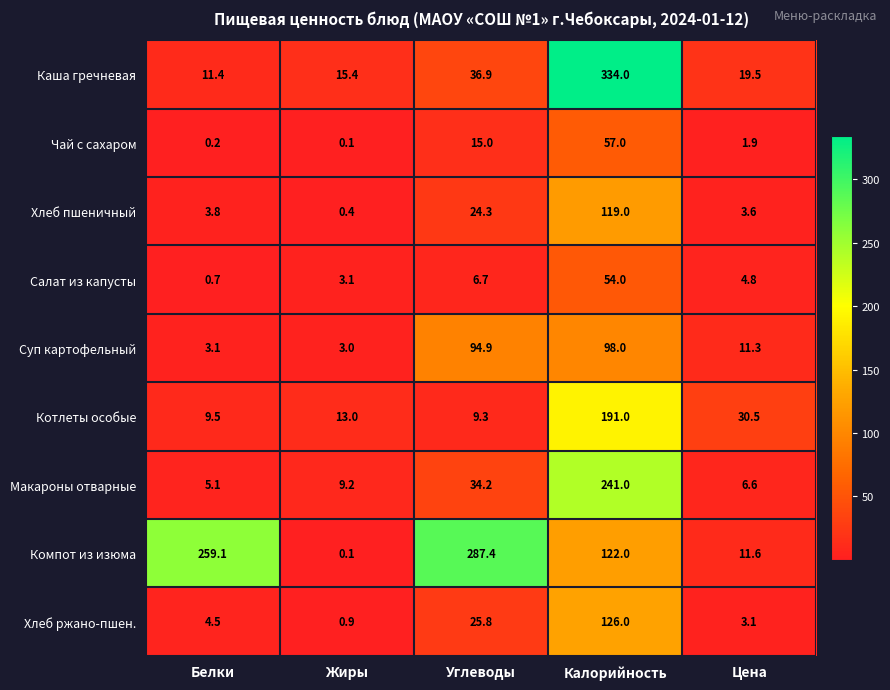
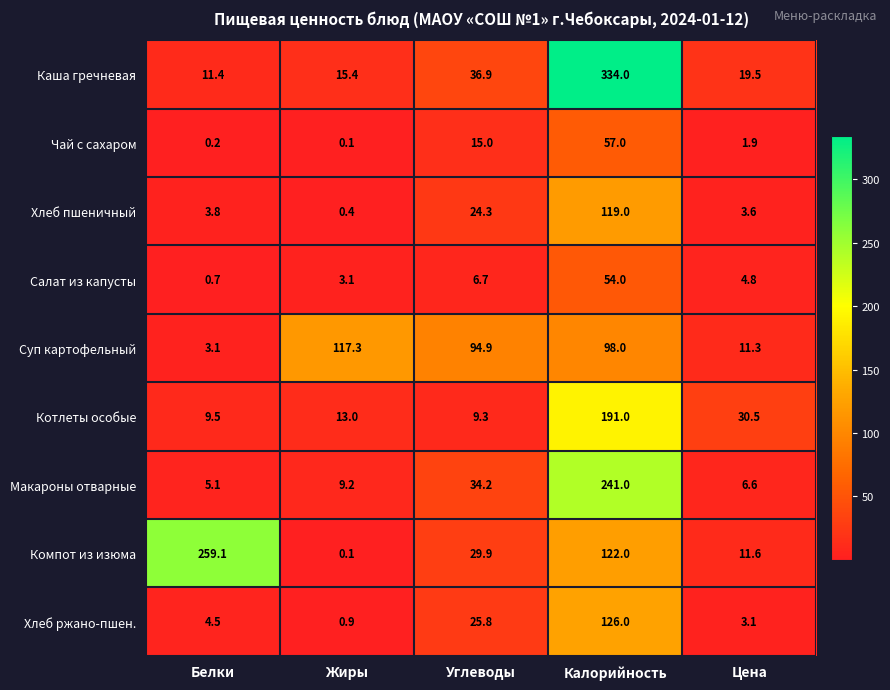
Суп картофельный, Жиры: 3.0 -> 117.3
Компот из изюма, Углеводы: 287.4 -> 29.9
